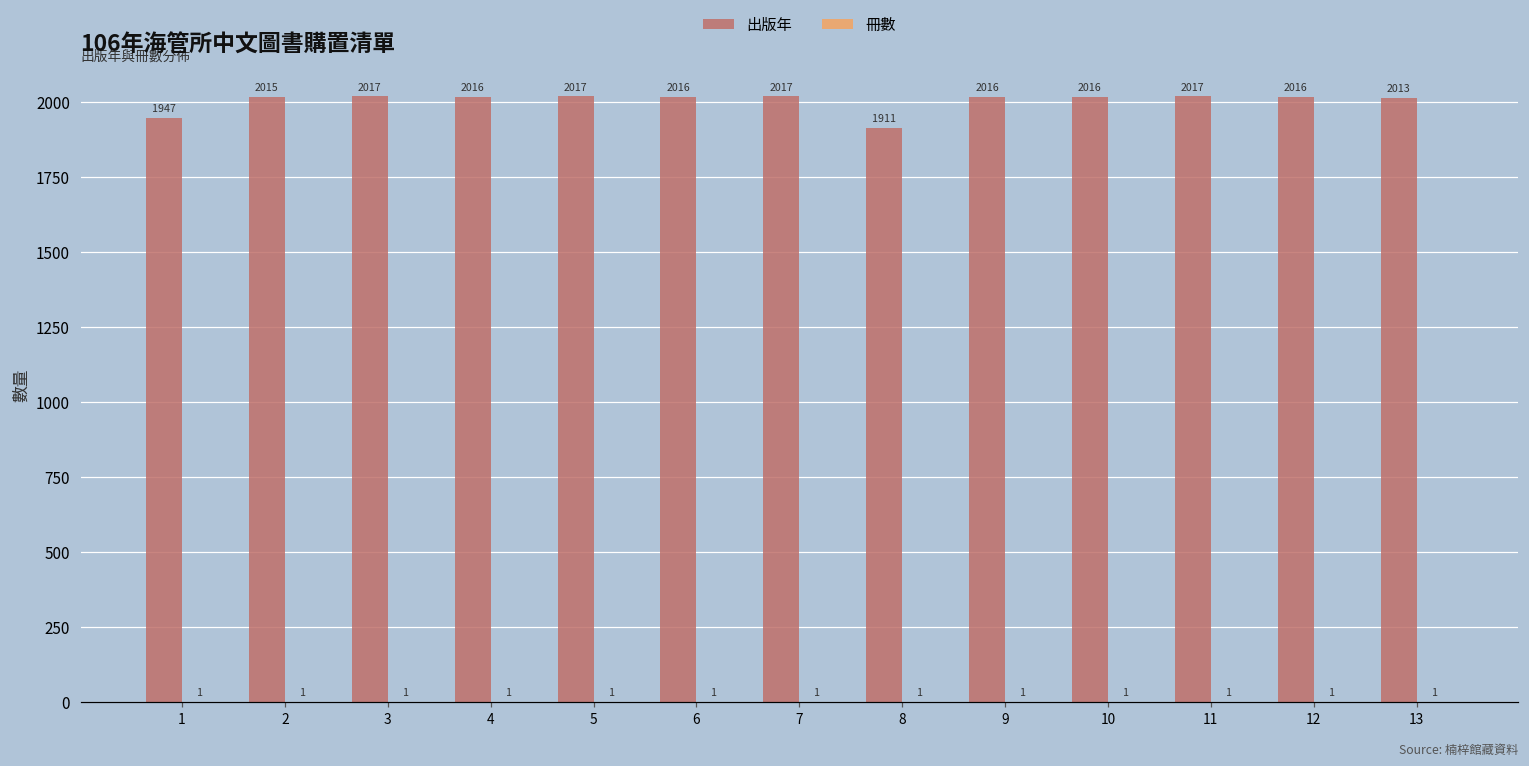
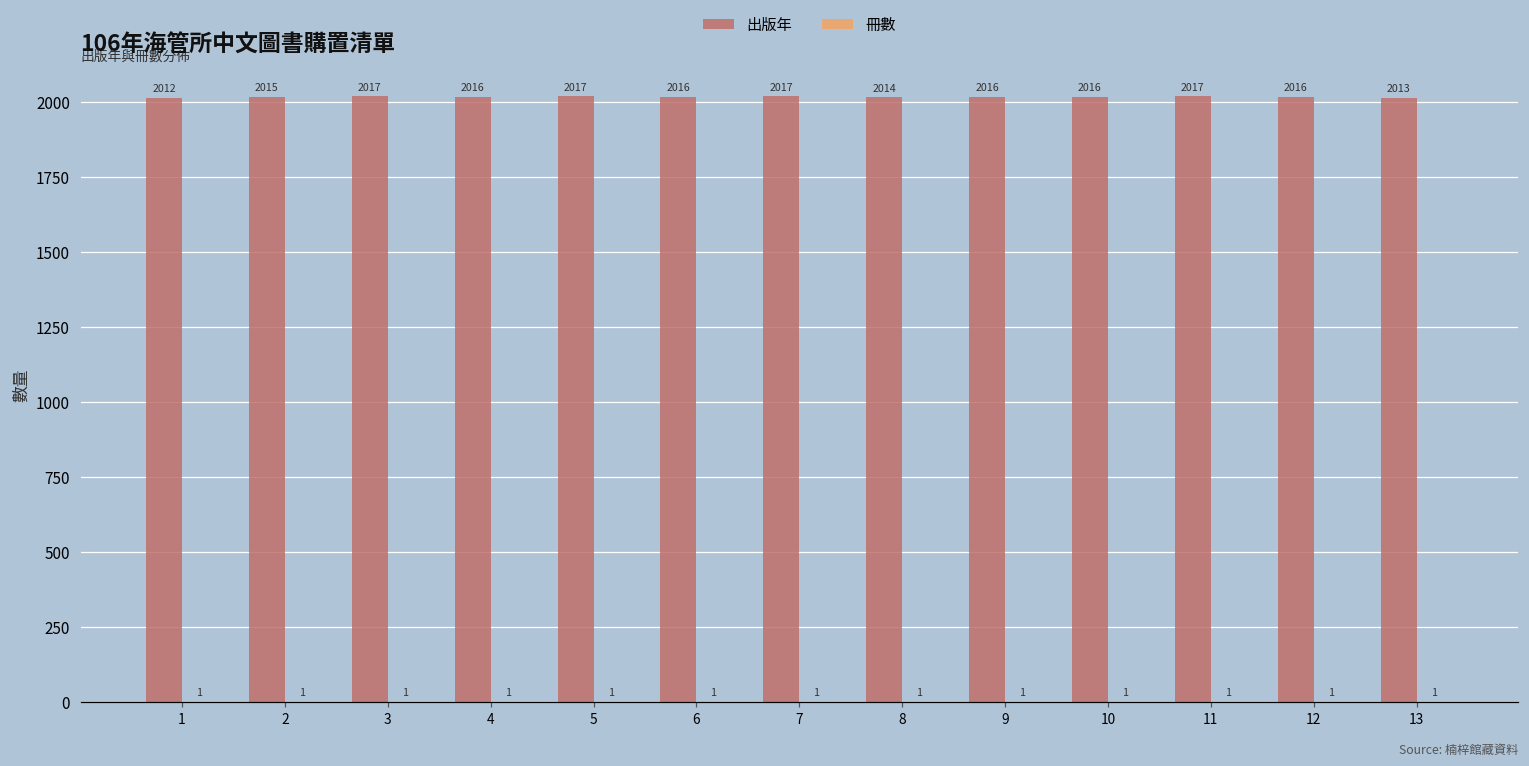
出版年, 1: 1947 -> 2012
出版年, 8: 1911 -> 2014
